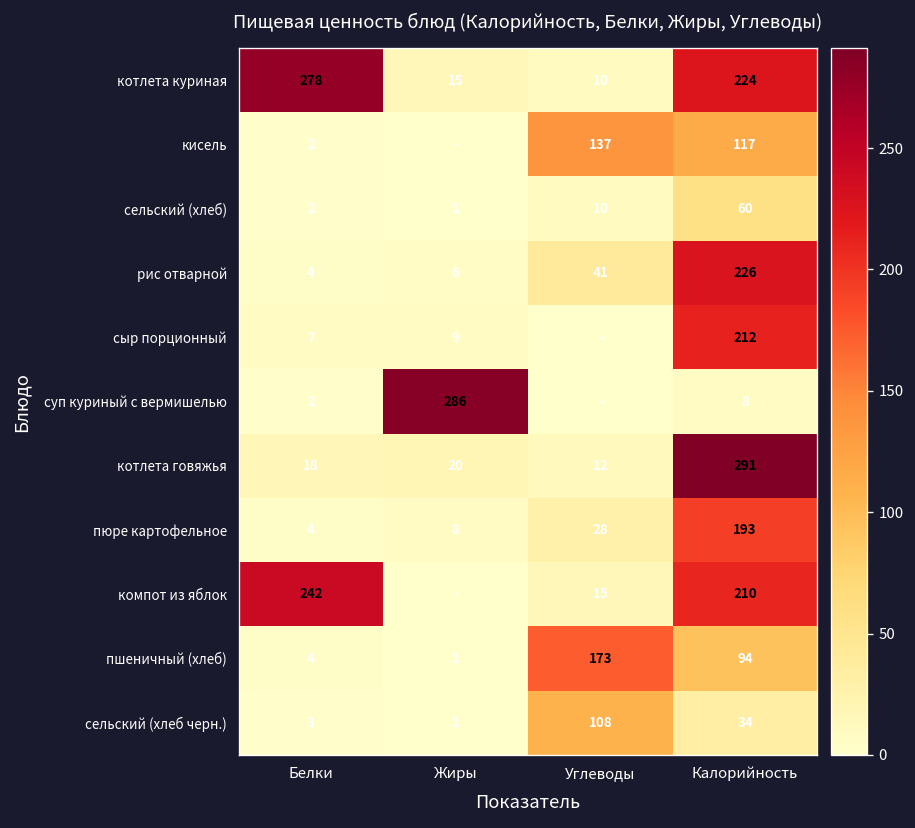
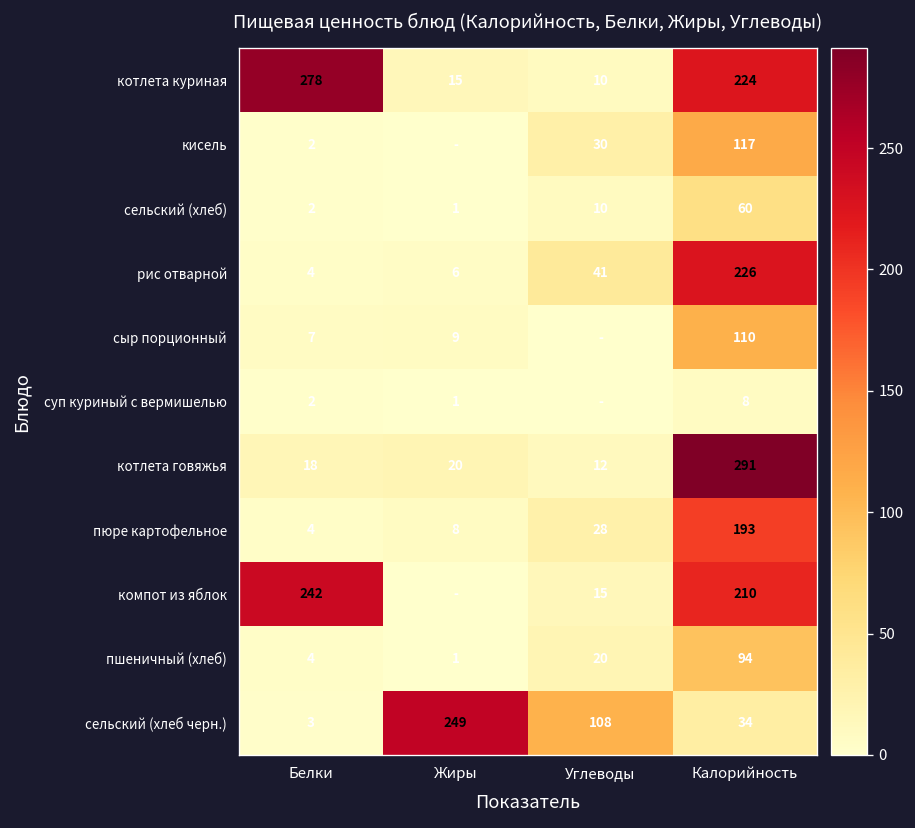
кисель, Углеводы: 137 -> 30
сыр порционный, Калорийность: 212 -> 110
суп куриный с вермишелью, Жиры: 286 -> 1
пшеничный (хлеб), Углеводы: 173 -> 20
сельский (хлеб черн.), Жиры: 1 -> 249
